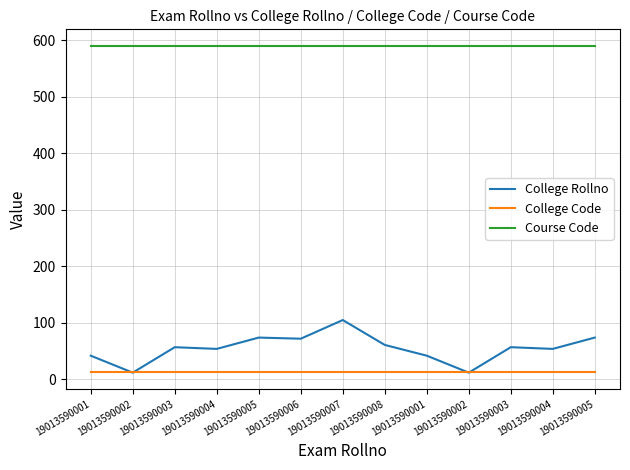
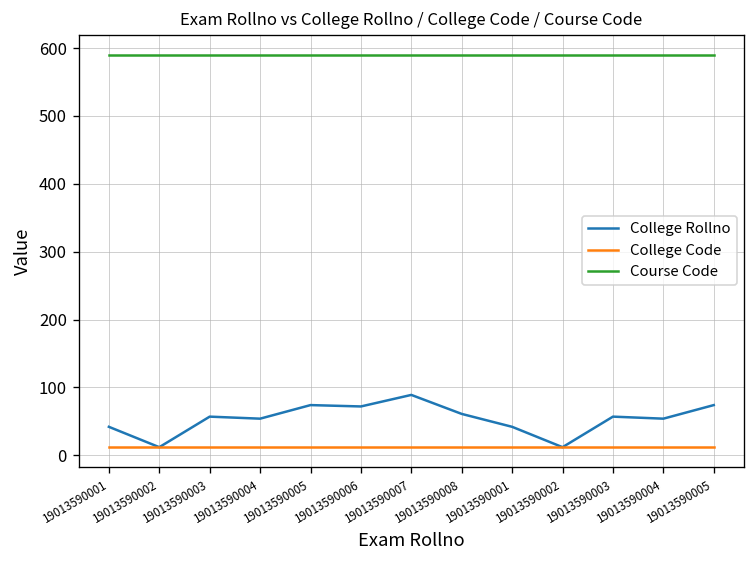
College Rollno, 19013590007: 110 -> 90
